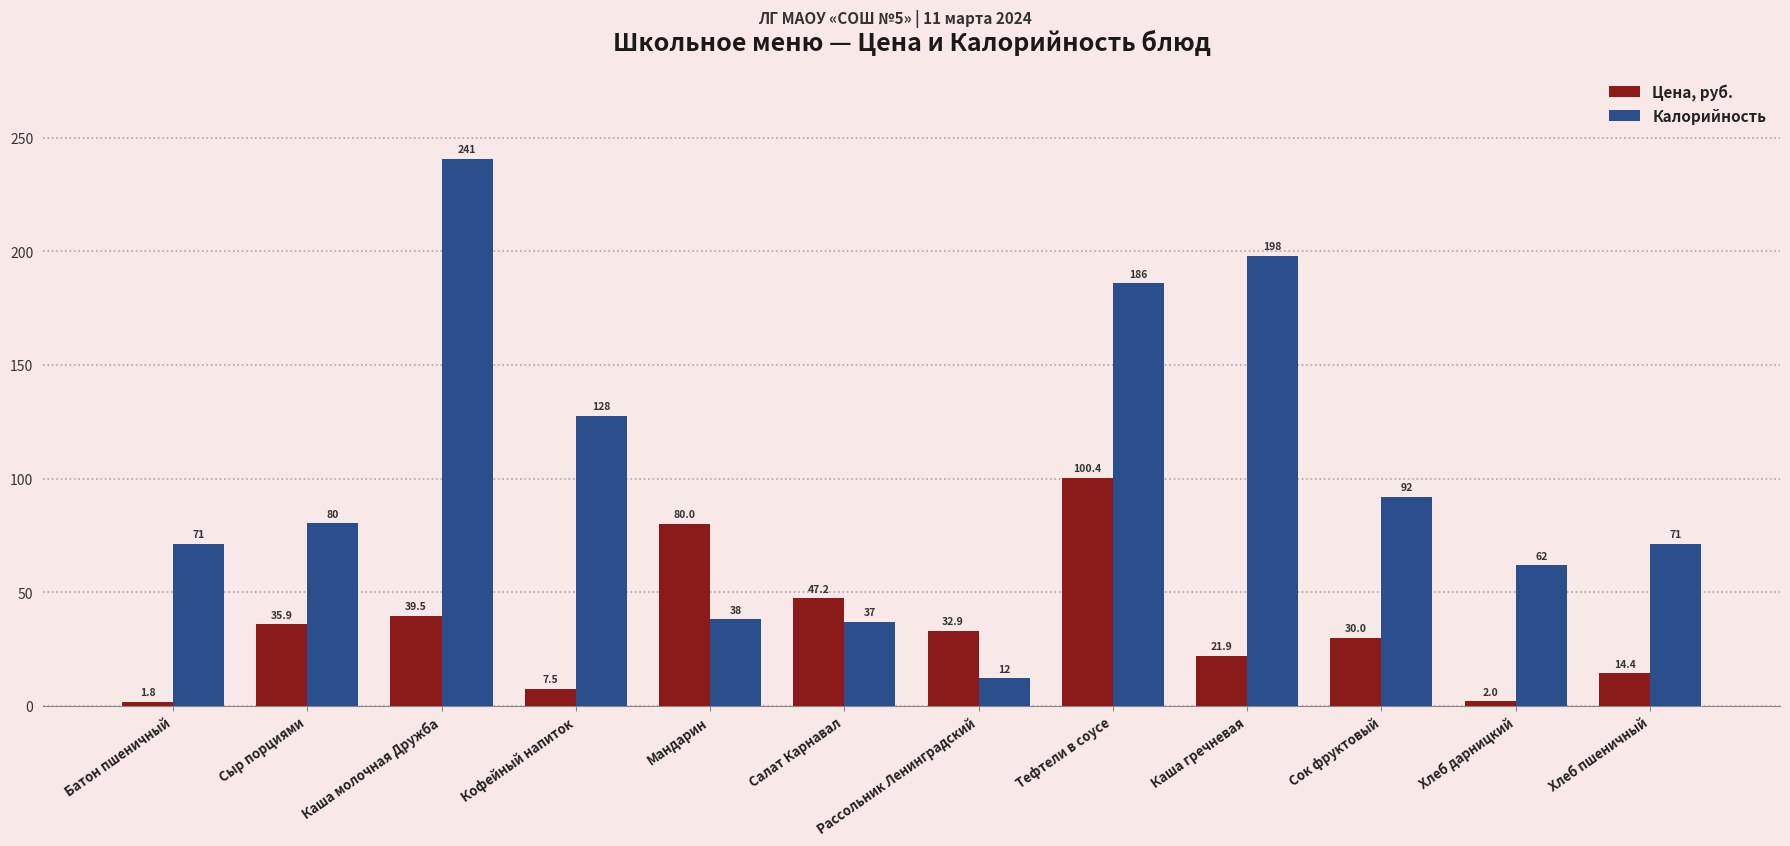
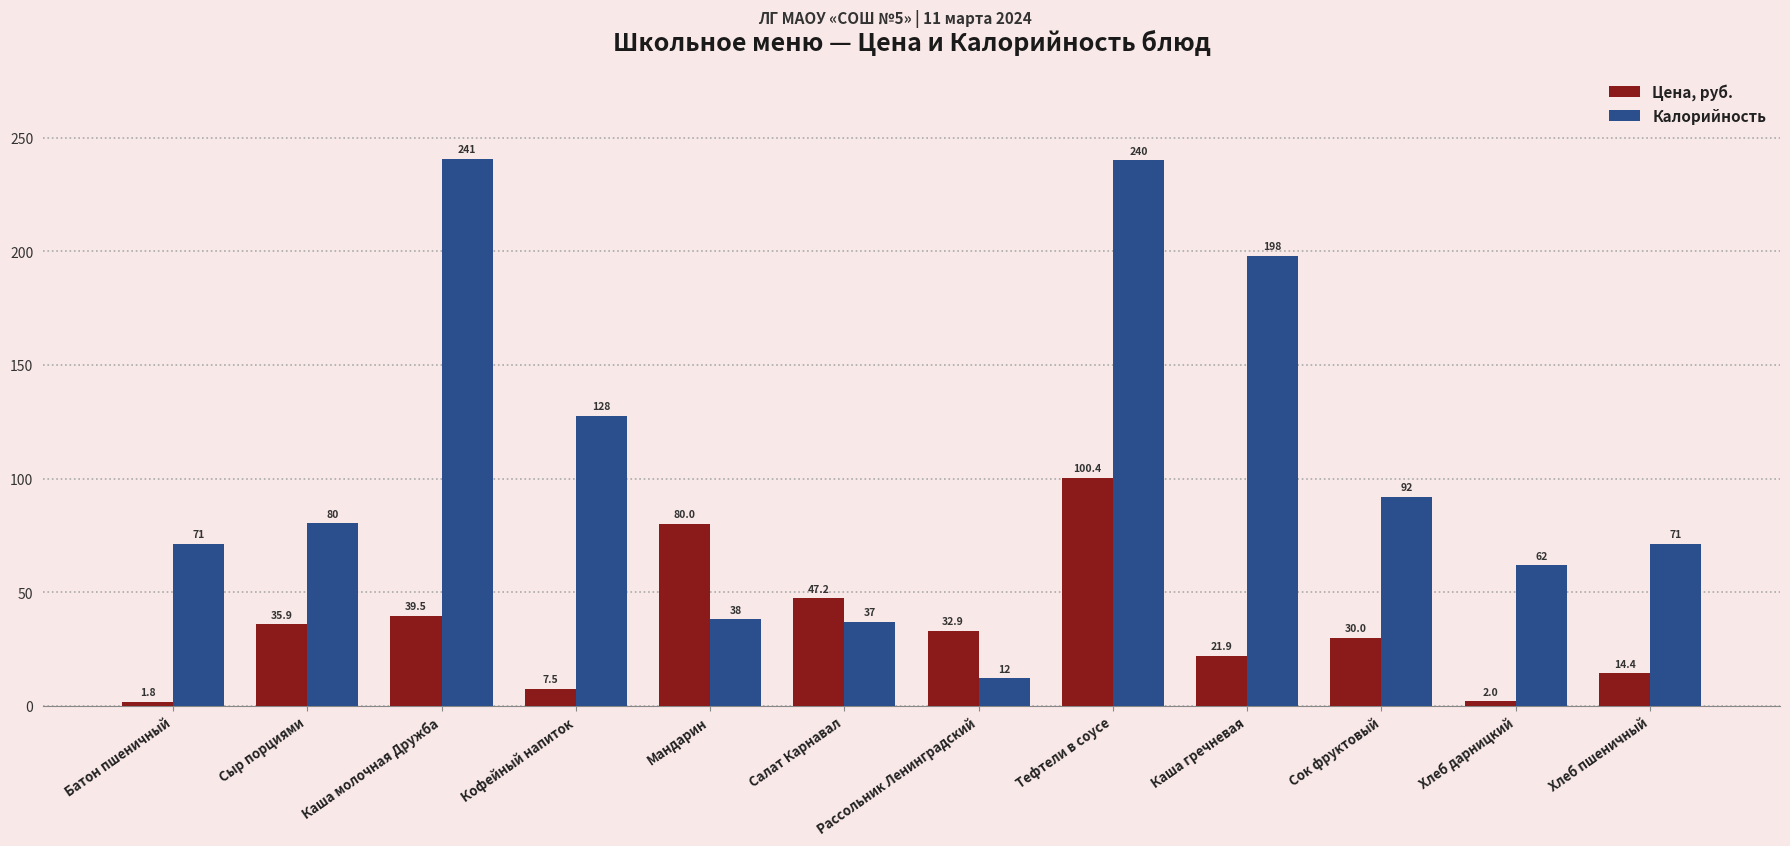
Калорийность, Тефтели в соусе: 186 -> 240
